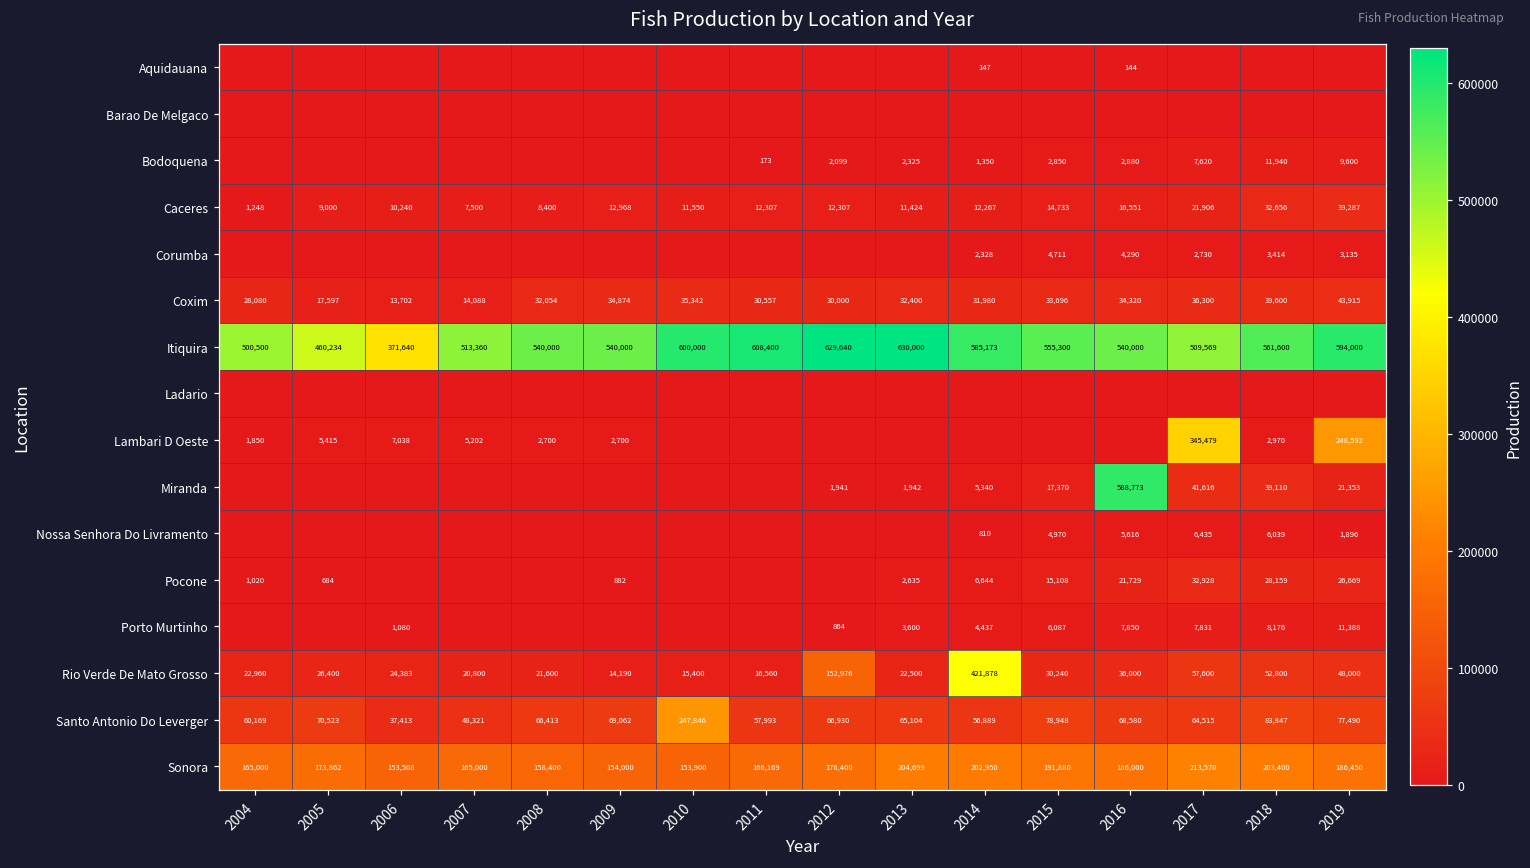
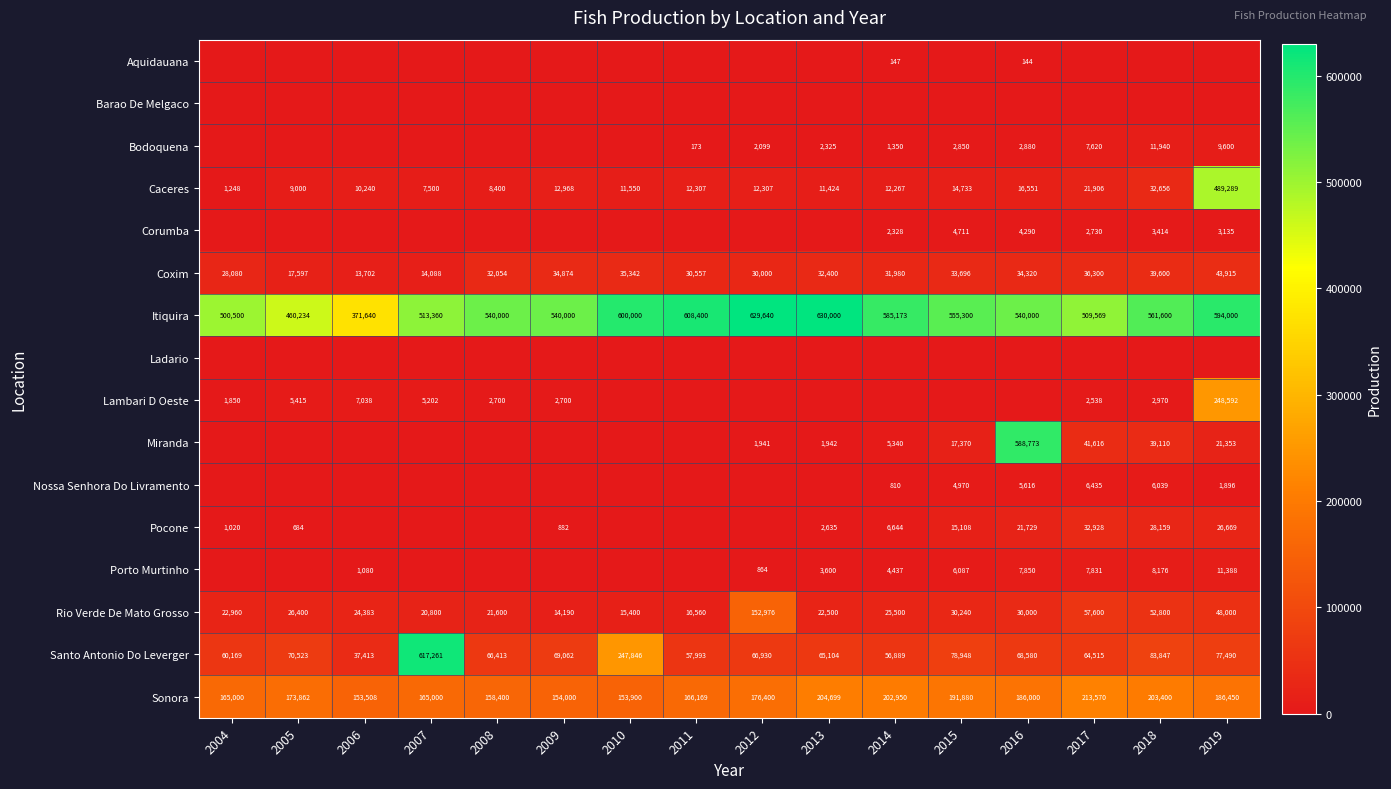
Caceres, 2019: 39,287 -> 489,289
Lambari D Oeste, 2017: 345,479 -> 2,538
Rio Verde De Mato Grosso, 2014: 421,878 -> 25,500
Santo Antonio Do Leverger, 2007: 48,321 -> 617,261
